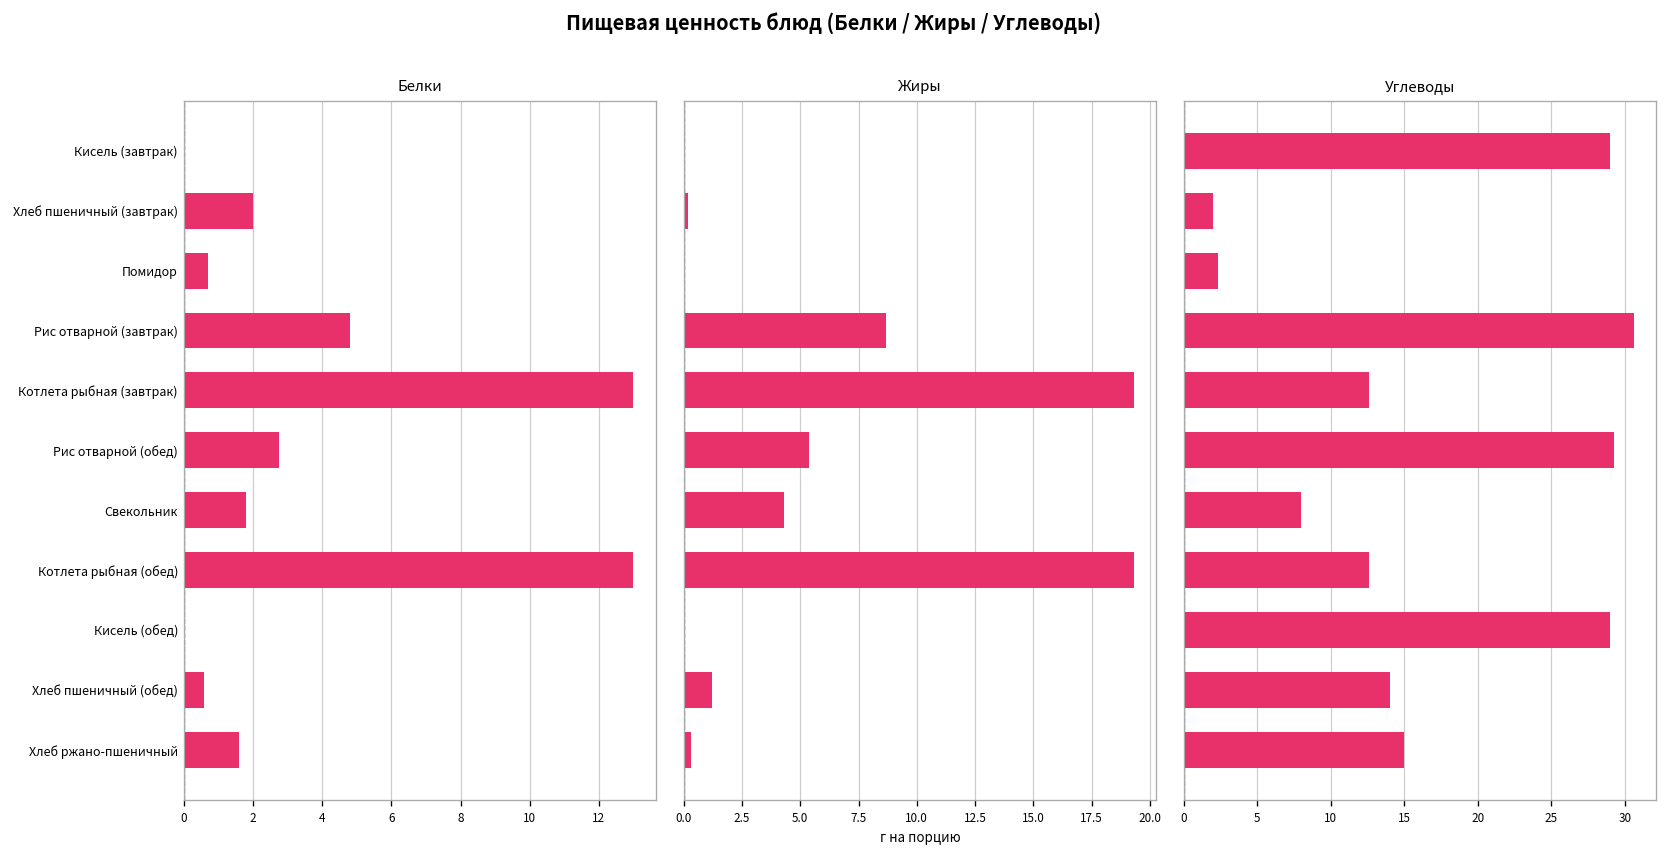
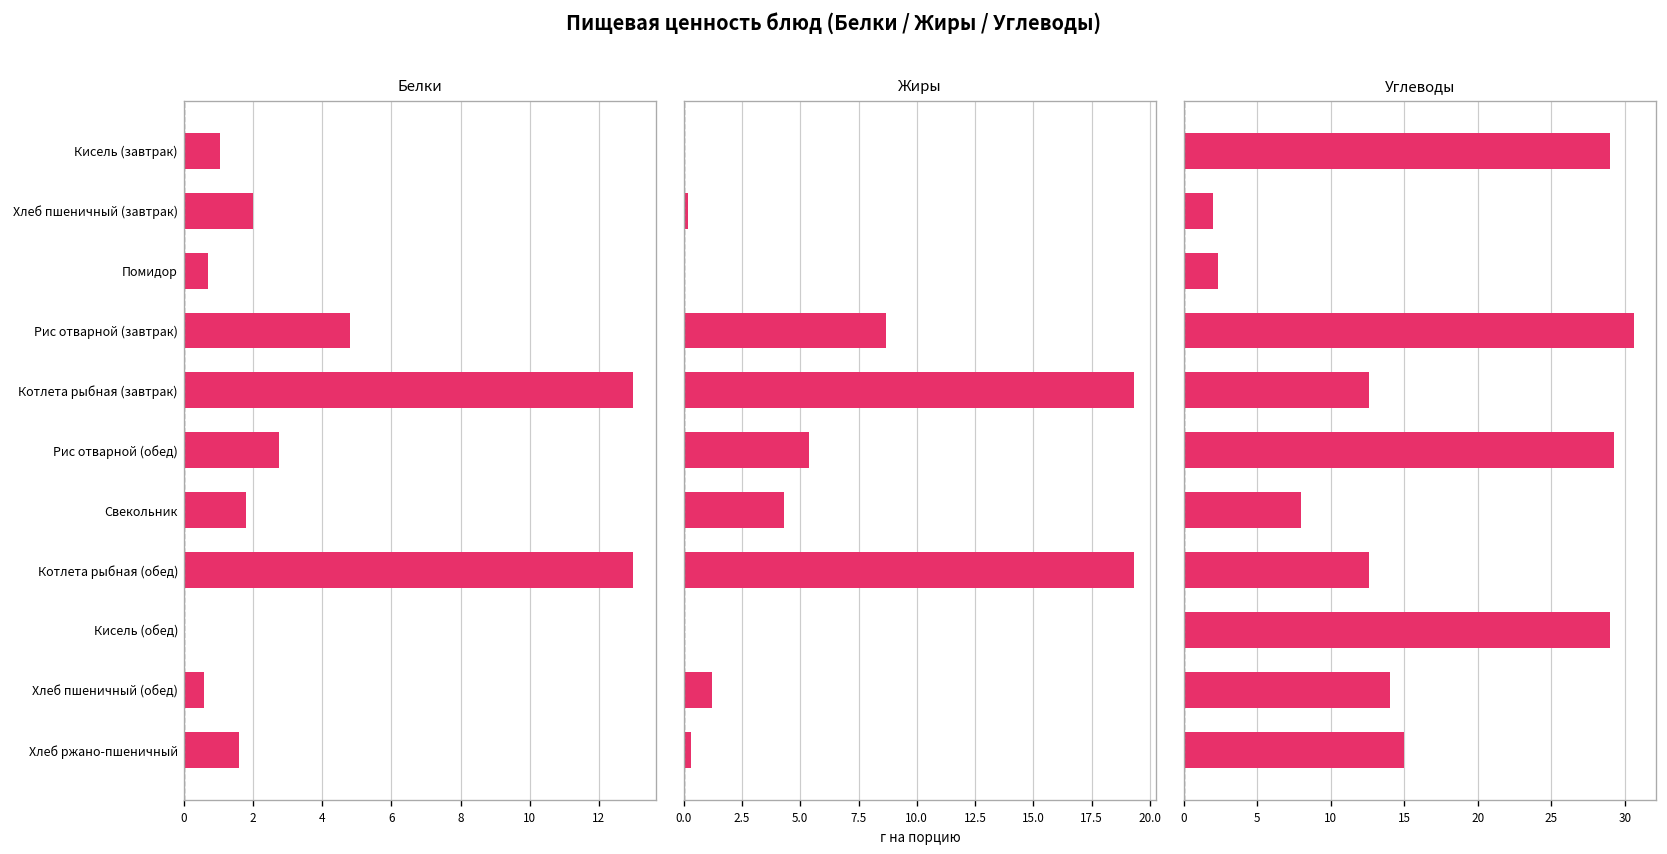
Белки, Кисель (завтрак): 0.0 -> 1.0
